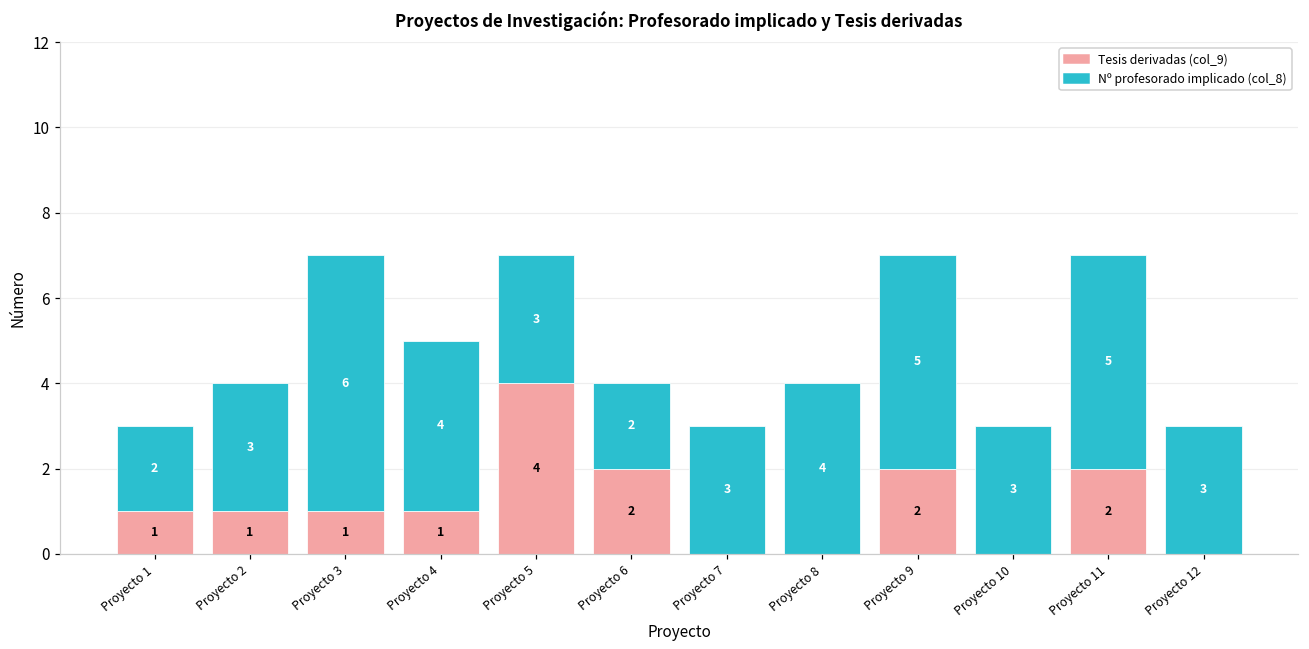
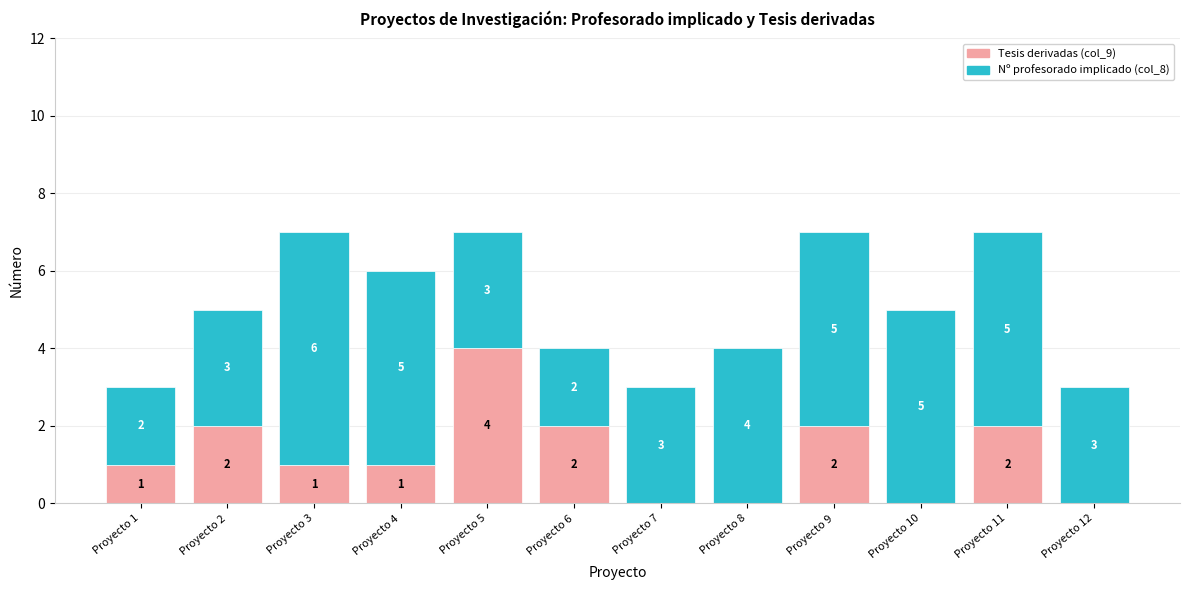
Tesis derivadas (col_9), Proyecto 2: 1 -> 2
Nº profesorado implicado (col_8), Proyecto 4: 4 -> 5
Nº profesorado implicado (col_8), Proyecto 10: 3 -> 5
